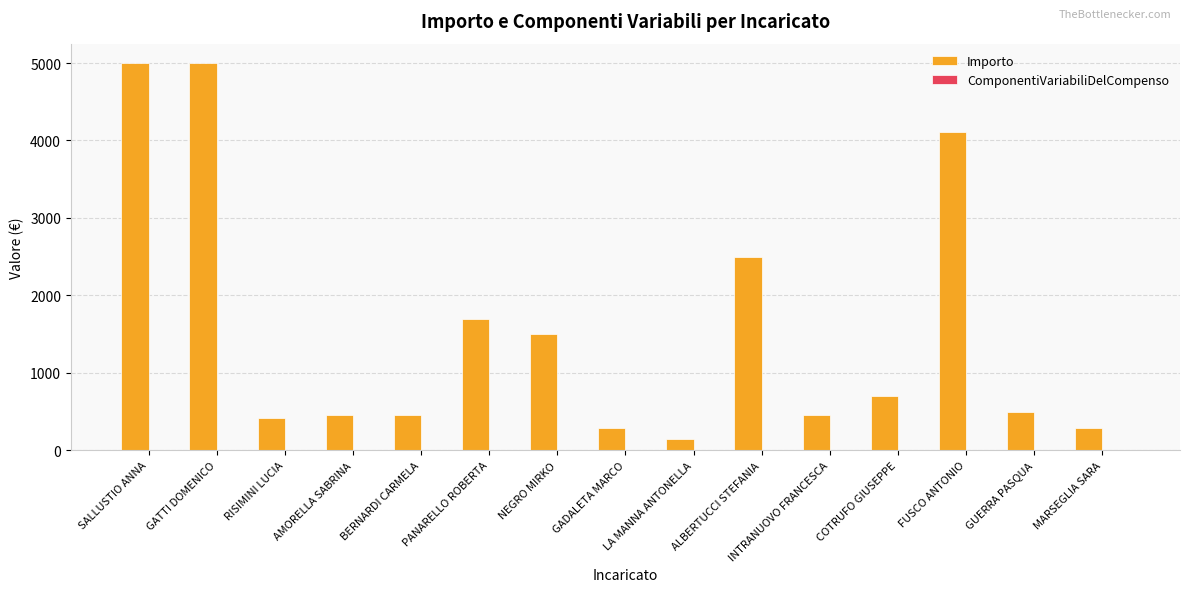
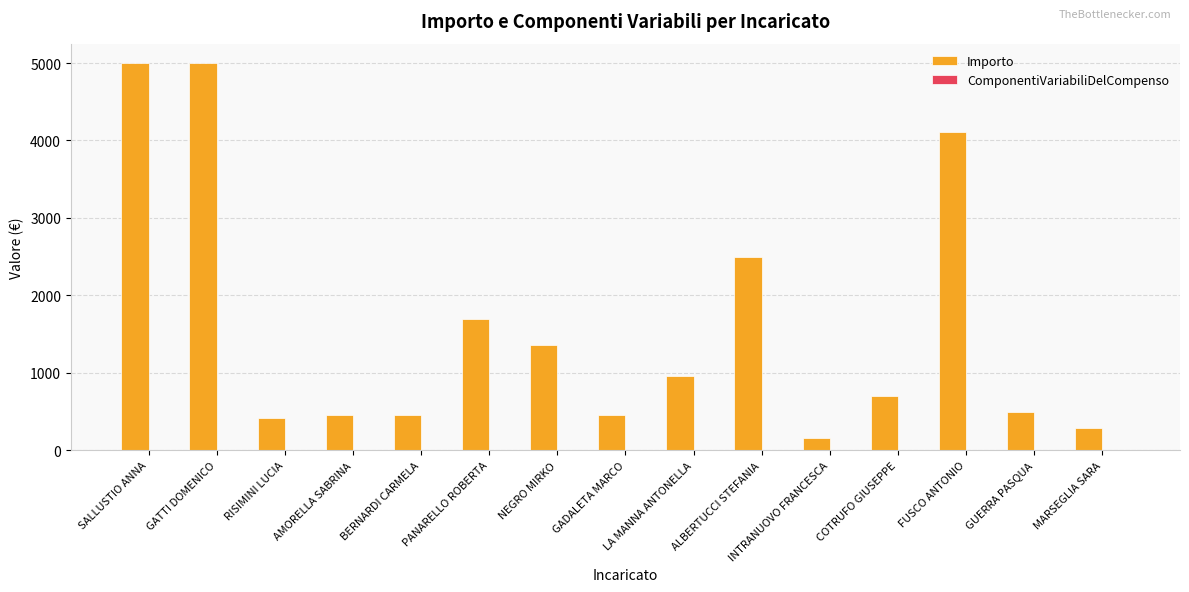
Importo, NEGRO MIRKO: 1500 -> 1400
Importo, GADALETA MARCO: 300 -> 500
Importo, LA MANNA ANTONELLA: 200 -> 1000
Importo, INTRANUOVO FRANCESCA: 500 -> 200
